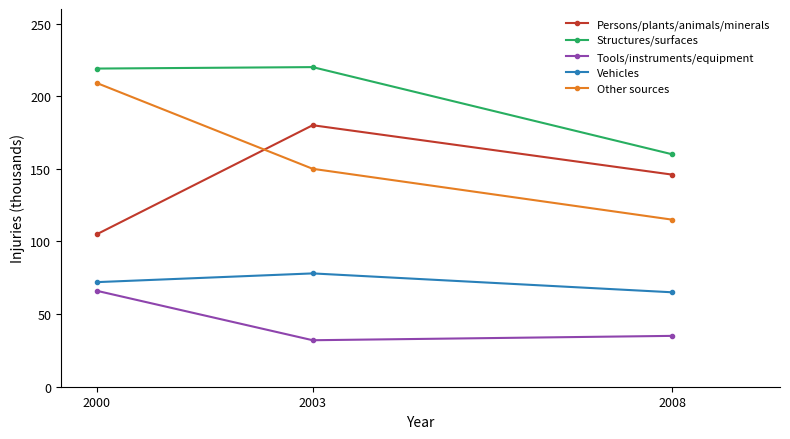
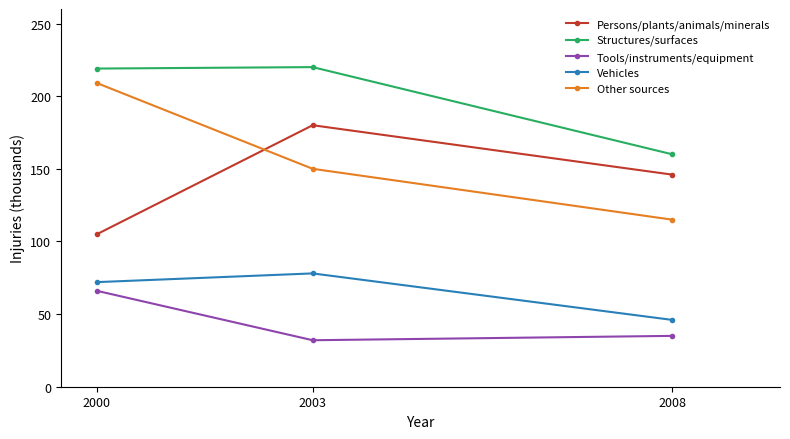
Vehicles, 2008: 65 -> 46
